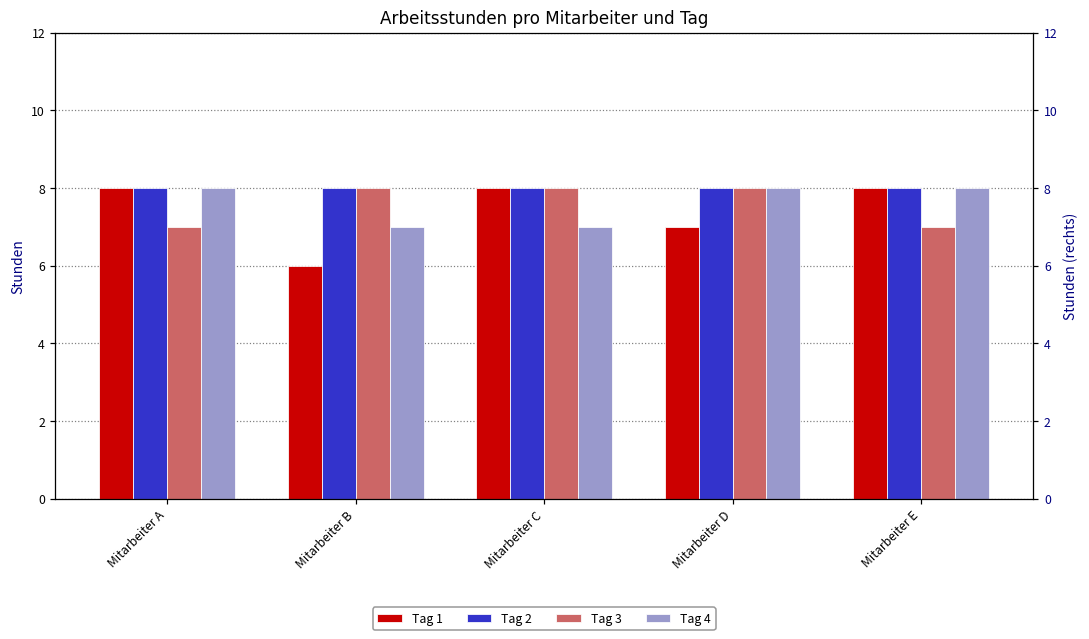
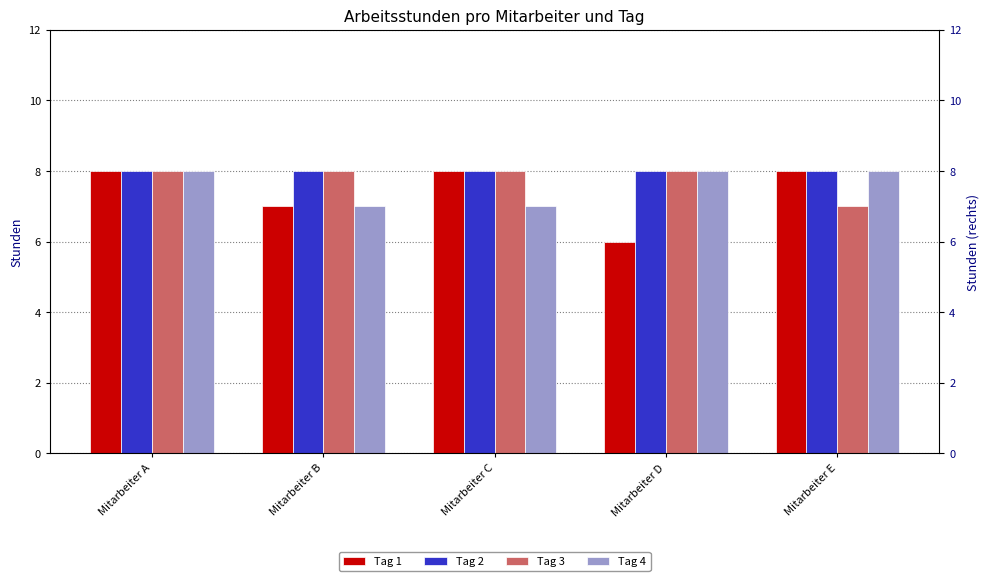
Tag 3, Mitarbeiter A: 7 -> 8
Tag 1, Mitarbeiter B: 6 -> 7
Tag 1, Mitarbeiter D: 7 -> 6
